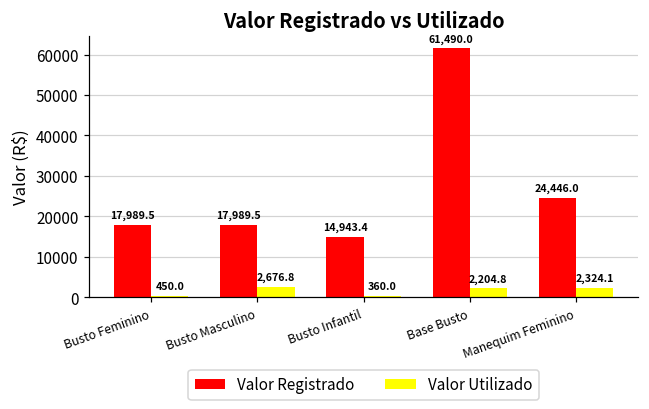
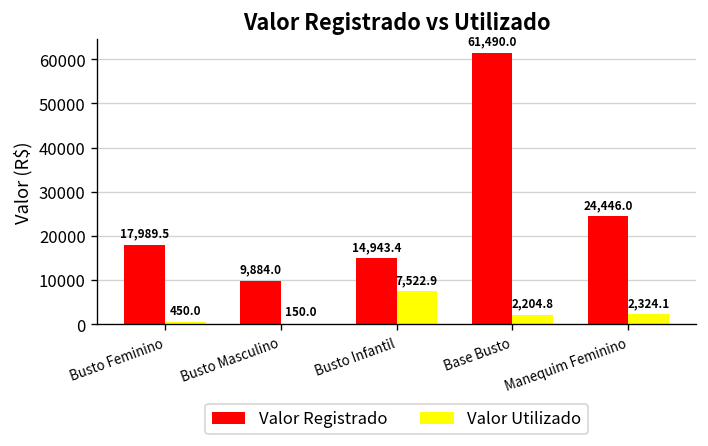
Valor Registrado, Busto Masculino: 17,989.5 -> 9,884.0
Valor Utilizado, Busto Masculino: 2,676.8 -> 150.0
Valor Utilizado, Busto Infantil: 360.0 -> 7,522.9
